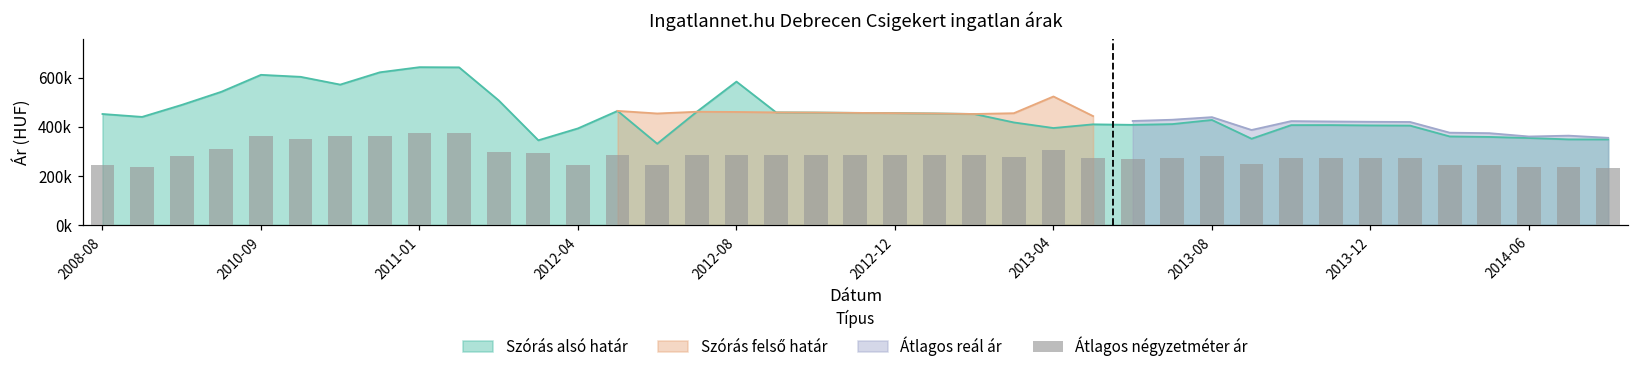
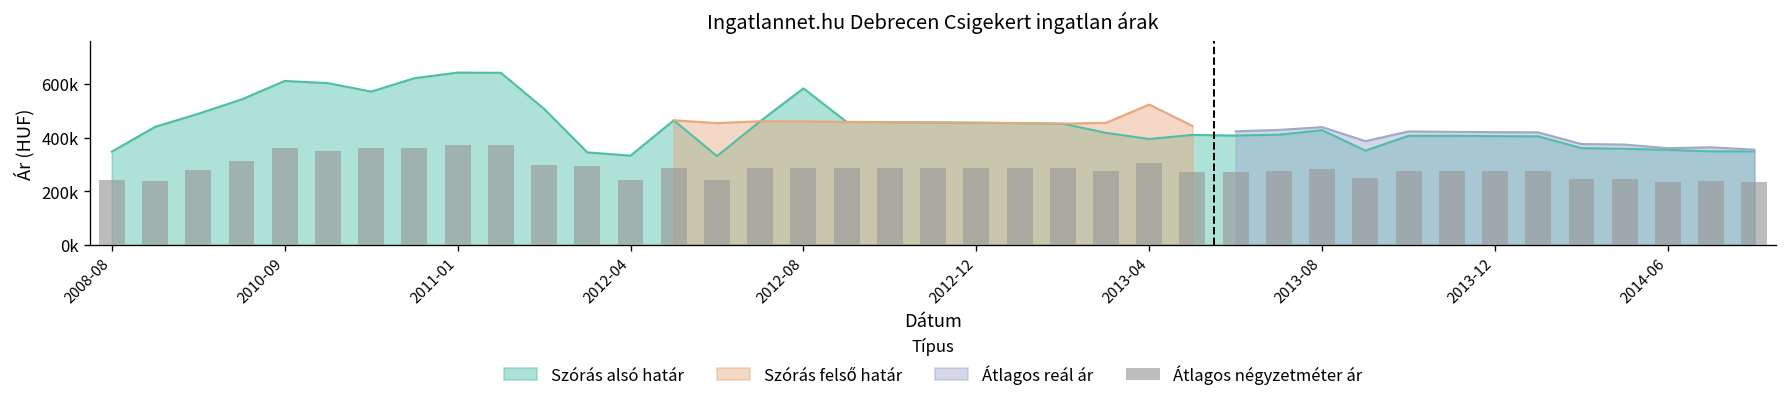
Szórás alsó határ, 2008-08: 450000 -> 350000
Szórás alsó határ, 2012-04: 390000 -> 330000
